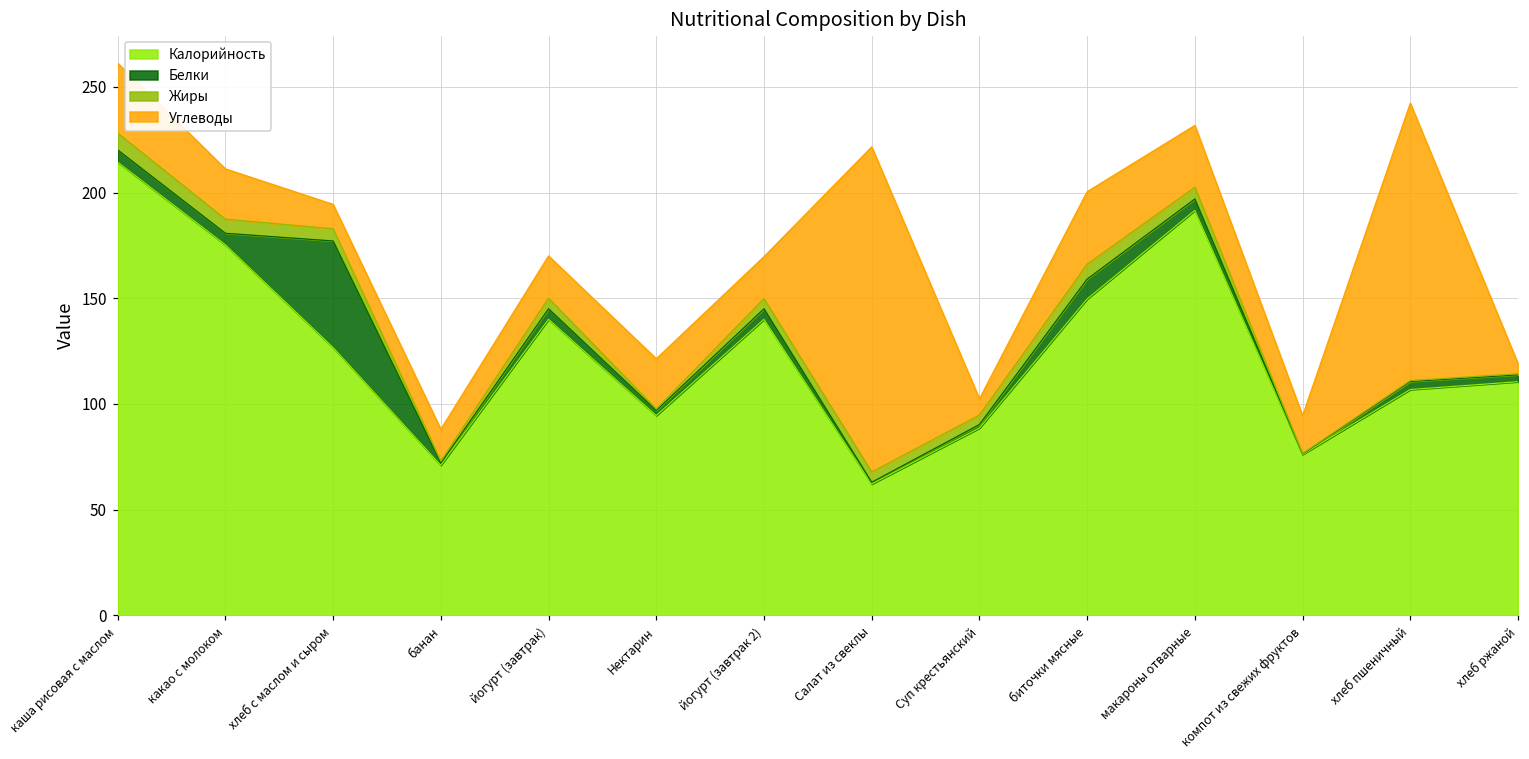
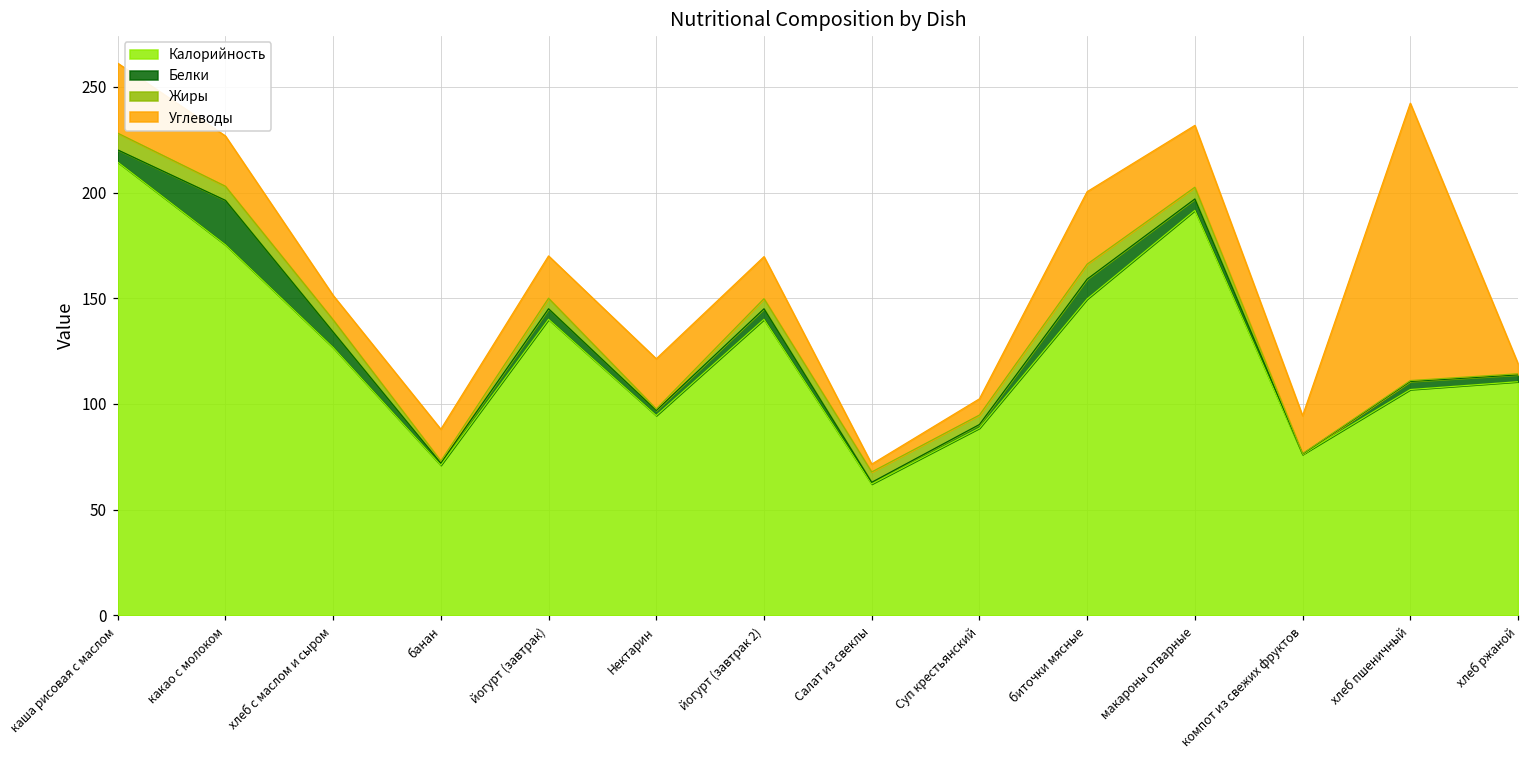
Белки, какао с молоком: 5 -> 21
Белки, хлеб с маслом и сыром: 50 -> 7
Углеводы, Салат из свеклы: 154 -> 4
